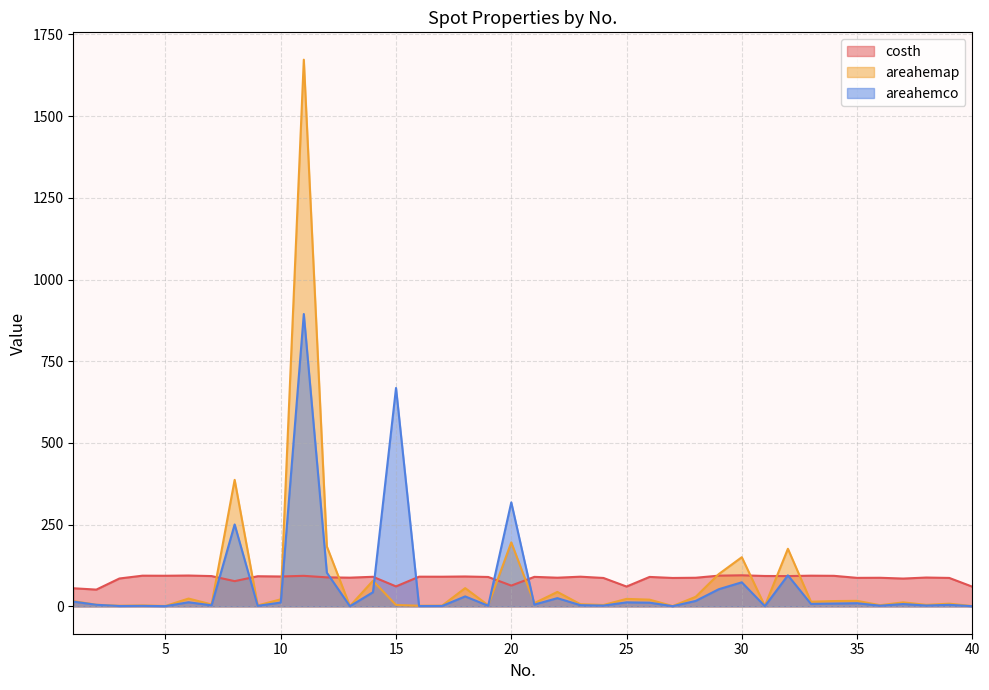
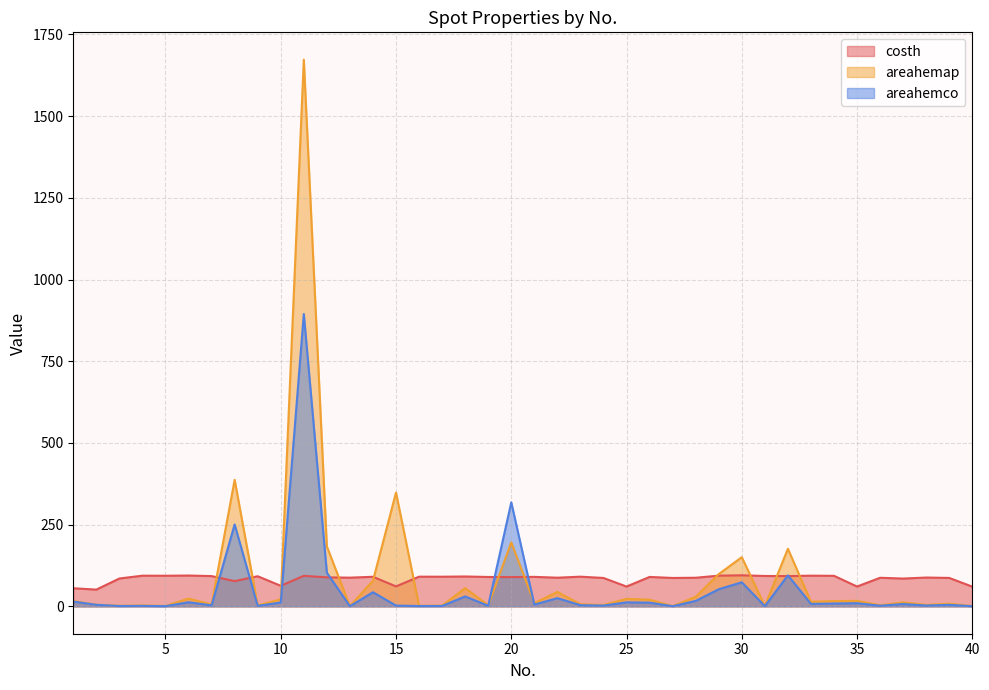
costh, 10: 90 -> 60
areahemap, 15: 0 -> 350
areahemco, 15: 670 -> 0
costh, 20: 60 -> 90
costh, 35: 90 -> 60
